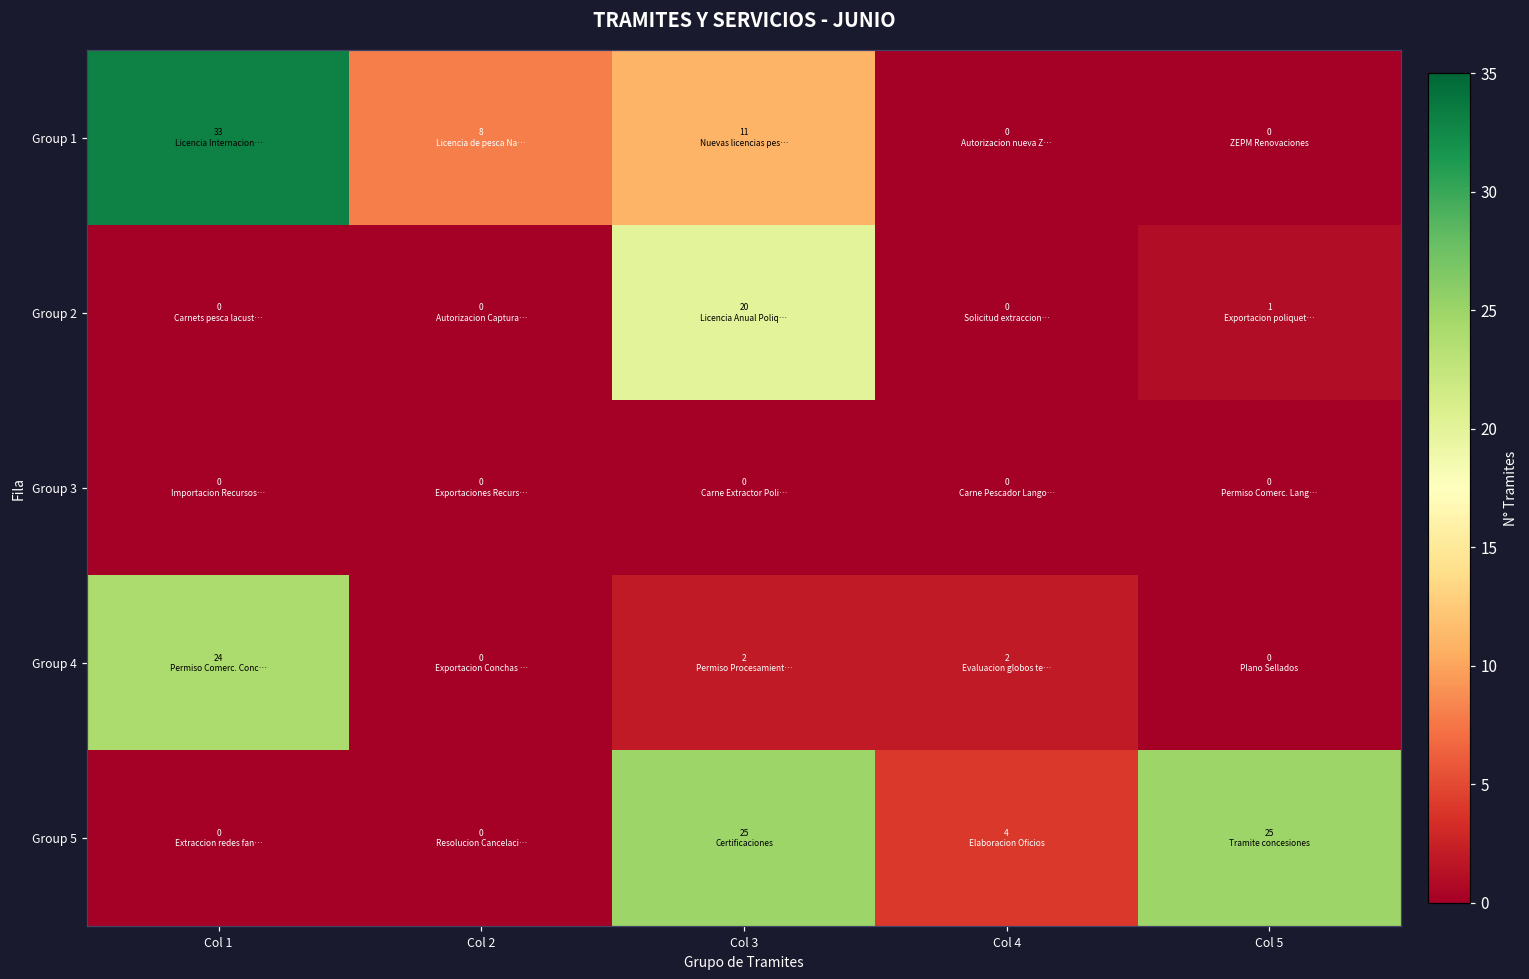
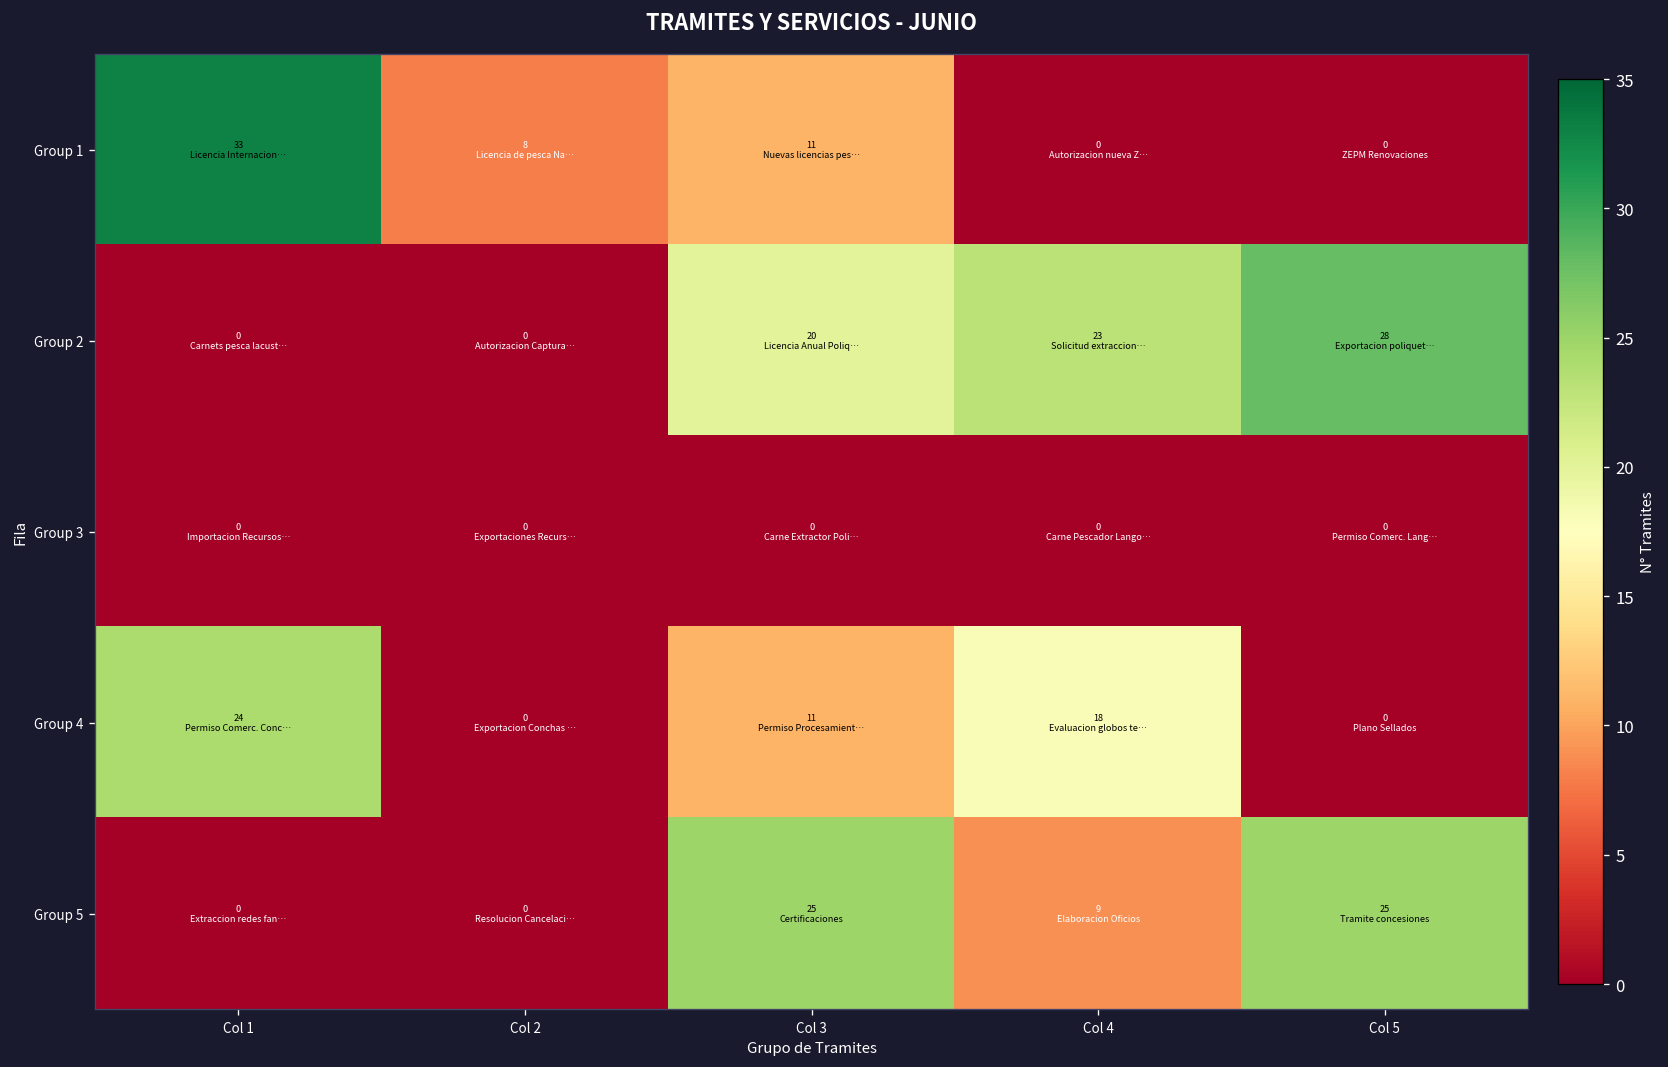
Group 2, Col 4: 0 -> 23
Group 2, Col 5: 1 -> 28
Group 4, Col 3: 2 -> 11
Group 4, Col 4: 2 -> 18
Group 5, Col 4: 4 -> 9
